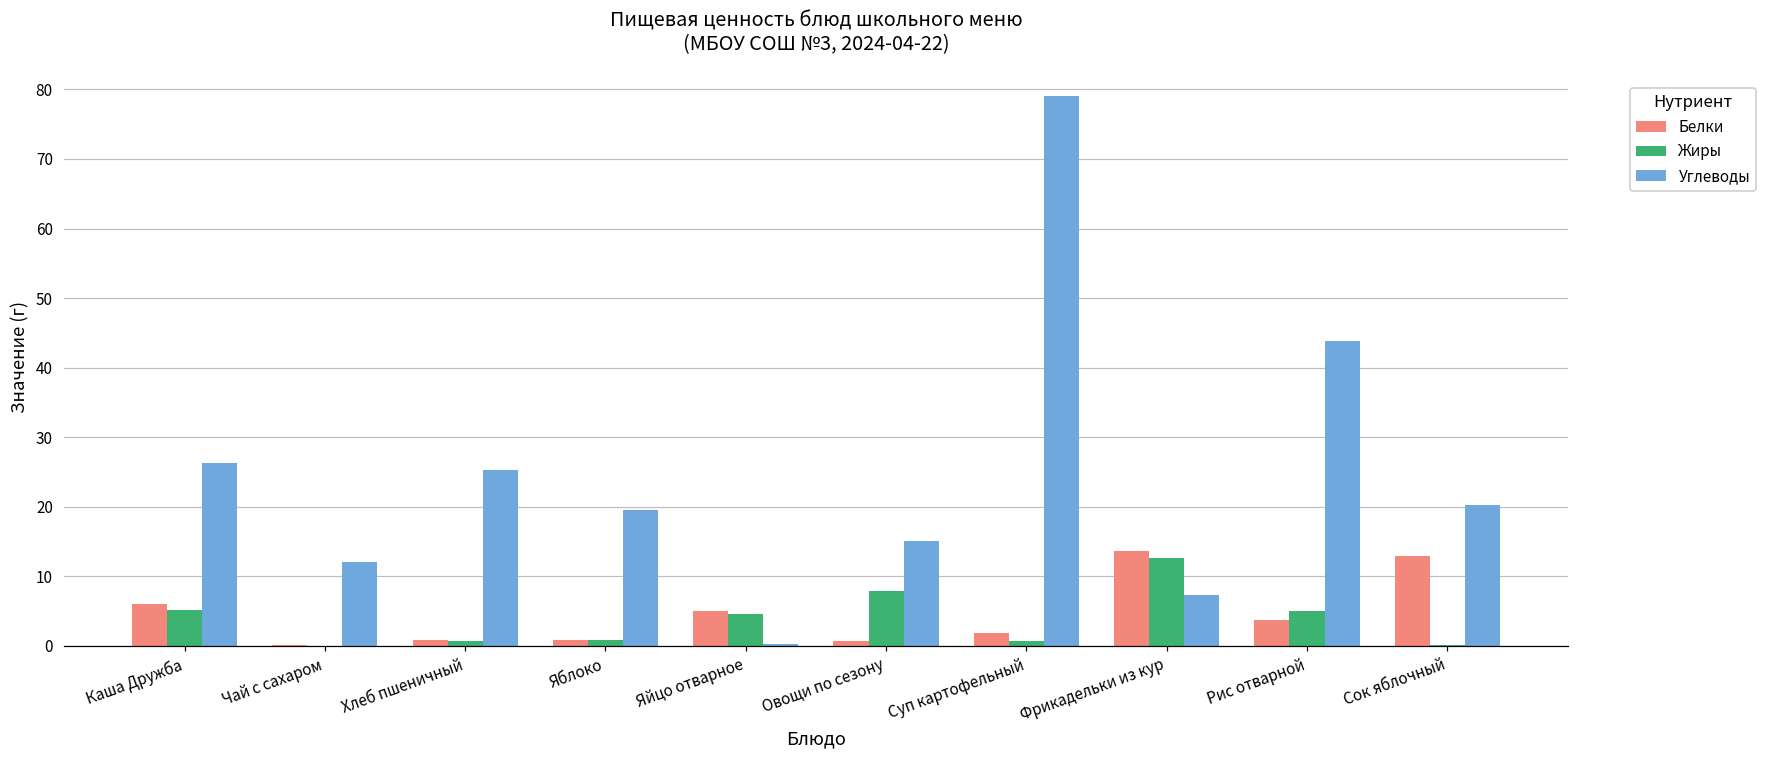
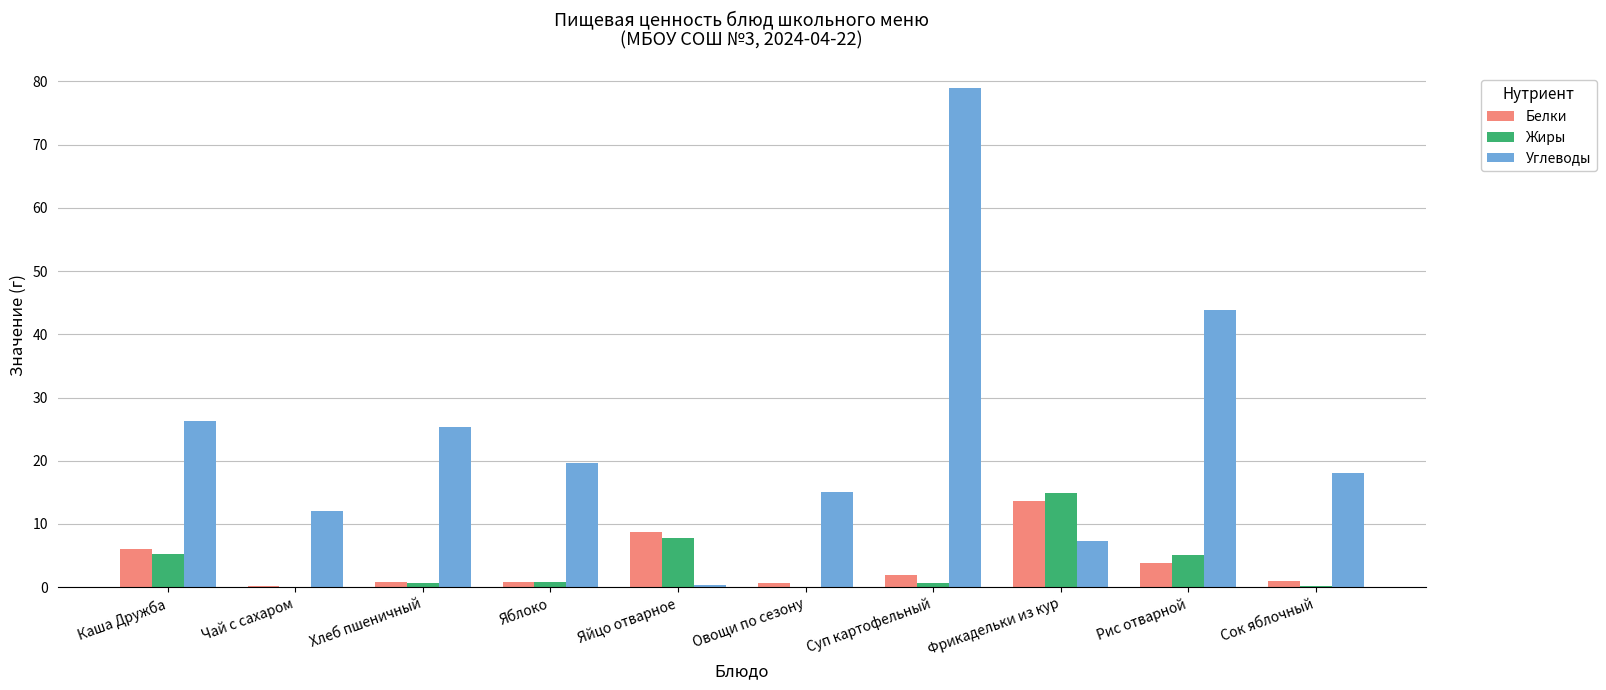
Белки, Яйцо отварное: 5 -> 9
Жиры, Яйцо отварное: 5 -> 8
Жиры, Овощи по сезону: 8 -> 0
Жиры, Фрикадельки из кур: 13 -> 15
Белки, Сок яблочный: 13 -> 1
Углеводы, Сок яблочный: 20 -> 18
